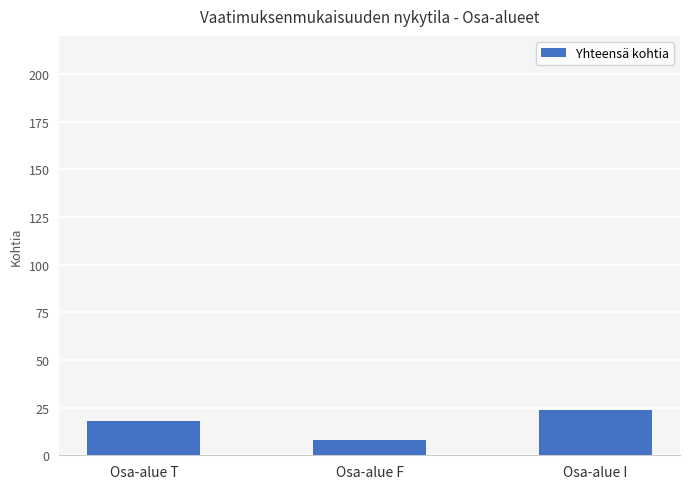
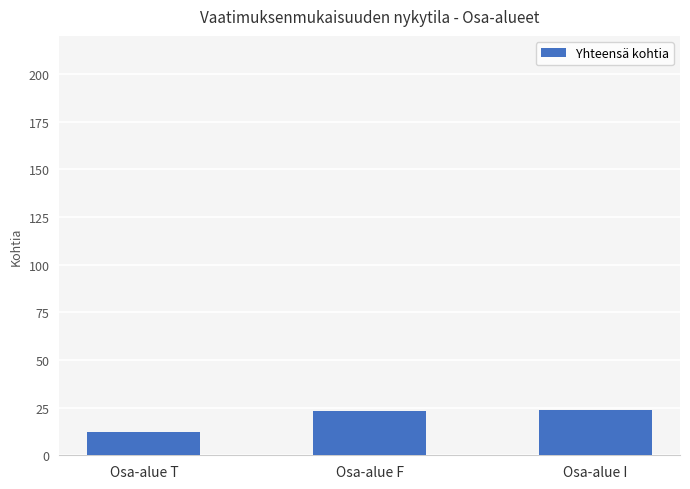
Osa-alue T: 18 -> 12
Osa-alue F: 8 -> 23
